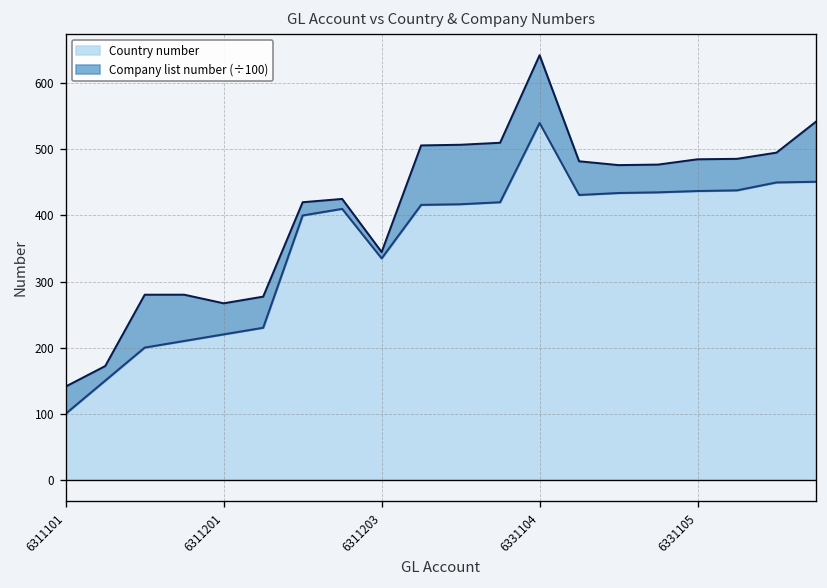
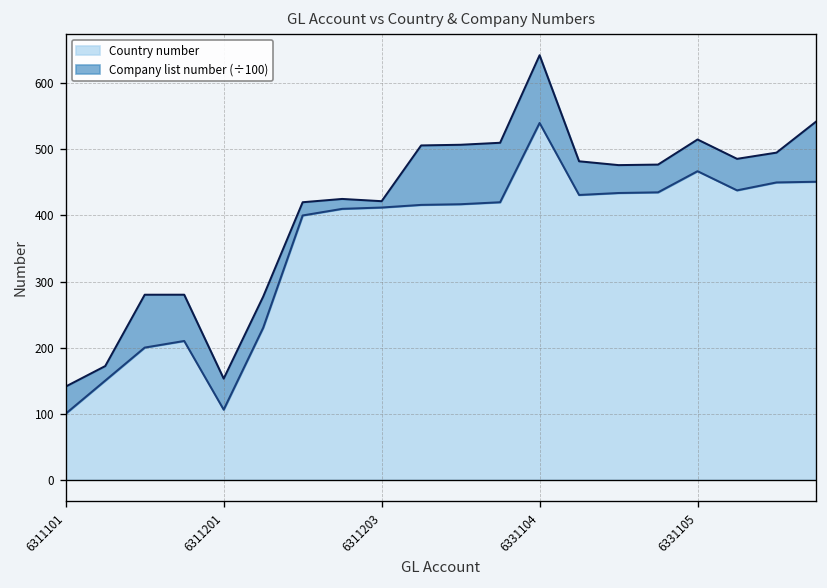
Country number, 6311201: 220 -> 110
Country number, 6311203: 340 -> 410
Country number, 6331105: 440 -> 470
